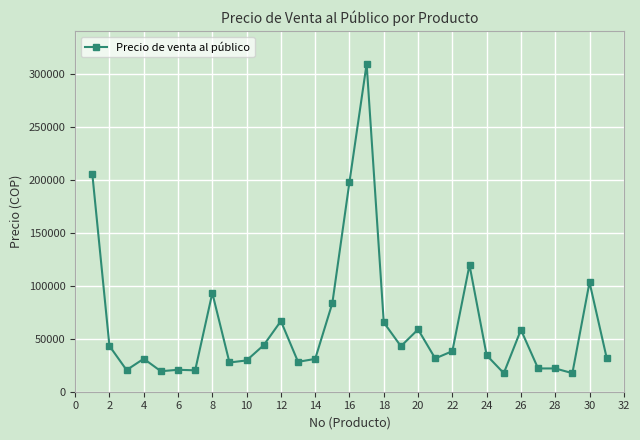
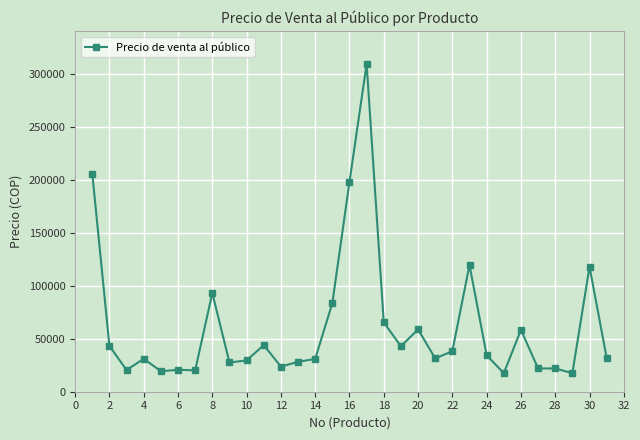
12: 67000 -> 24000
30: 103000 -> 118000
